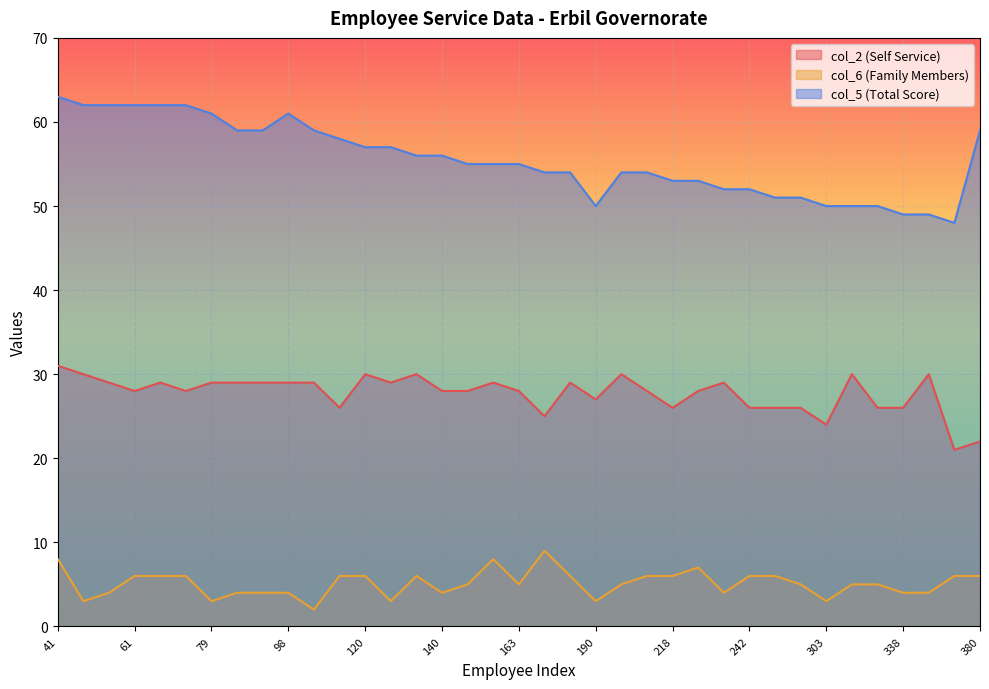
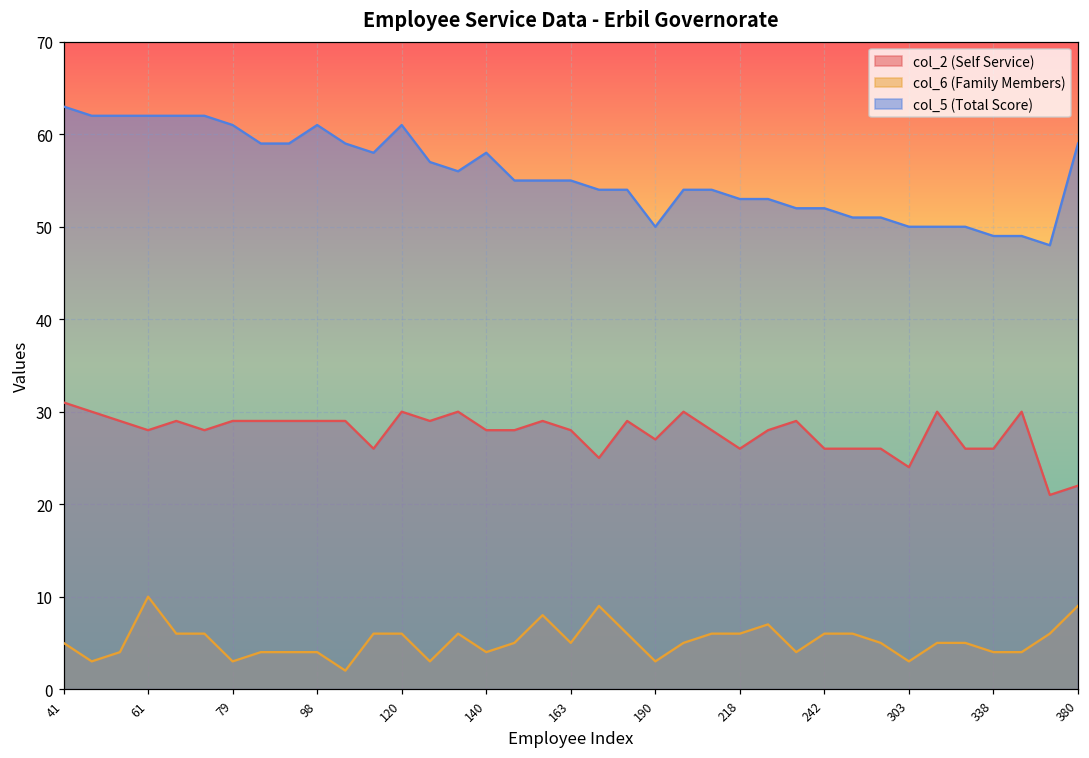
col_6 (Family Members), 41: 8 -> 5
col_6 (Family Members), 61: 6 -> 10
col_5 (Total Score), 120: 57 -> 61
col_5 (Total Score), 140: 56 -> 58
col_6 (Family Members), 380: 6 -> 9
